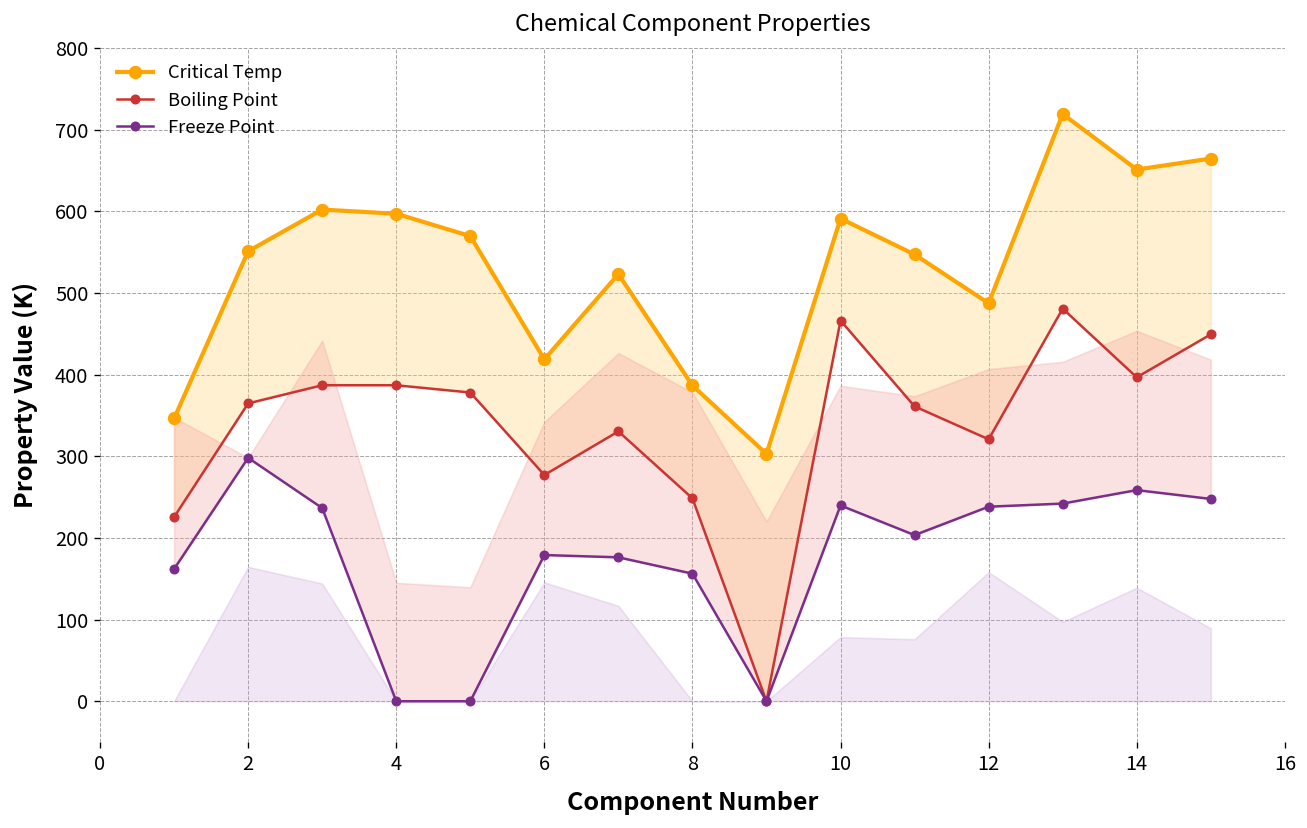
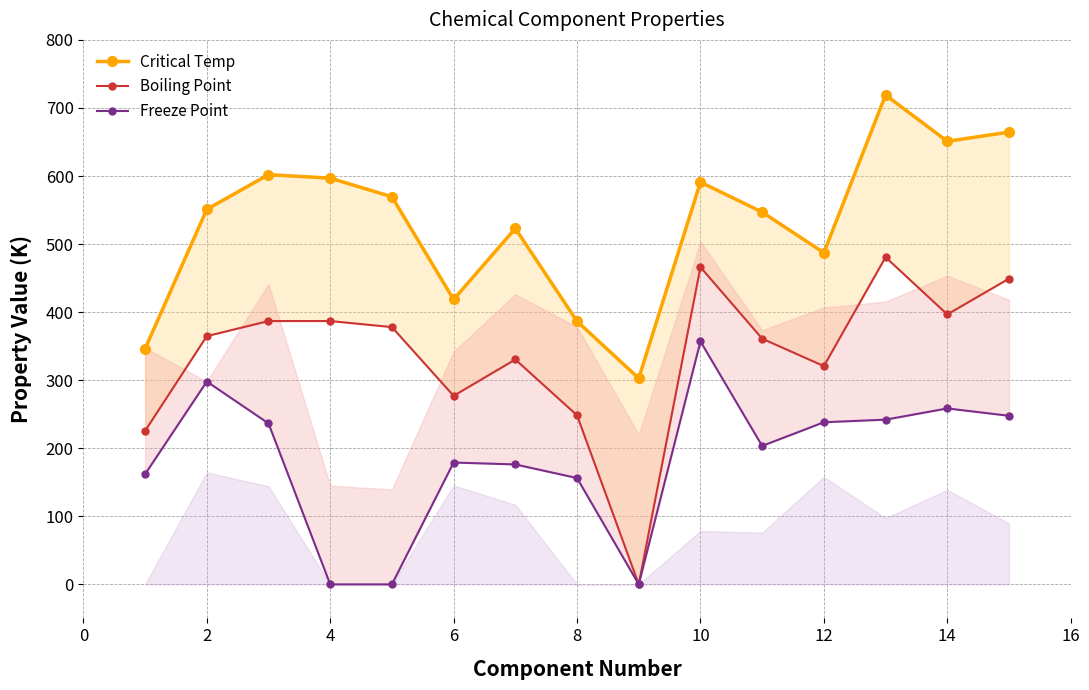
Freeze Point, 10: 240 -> 360
